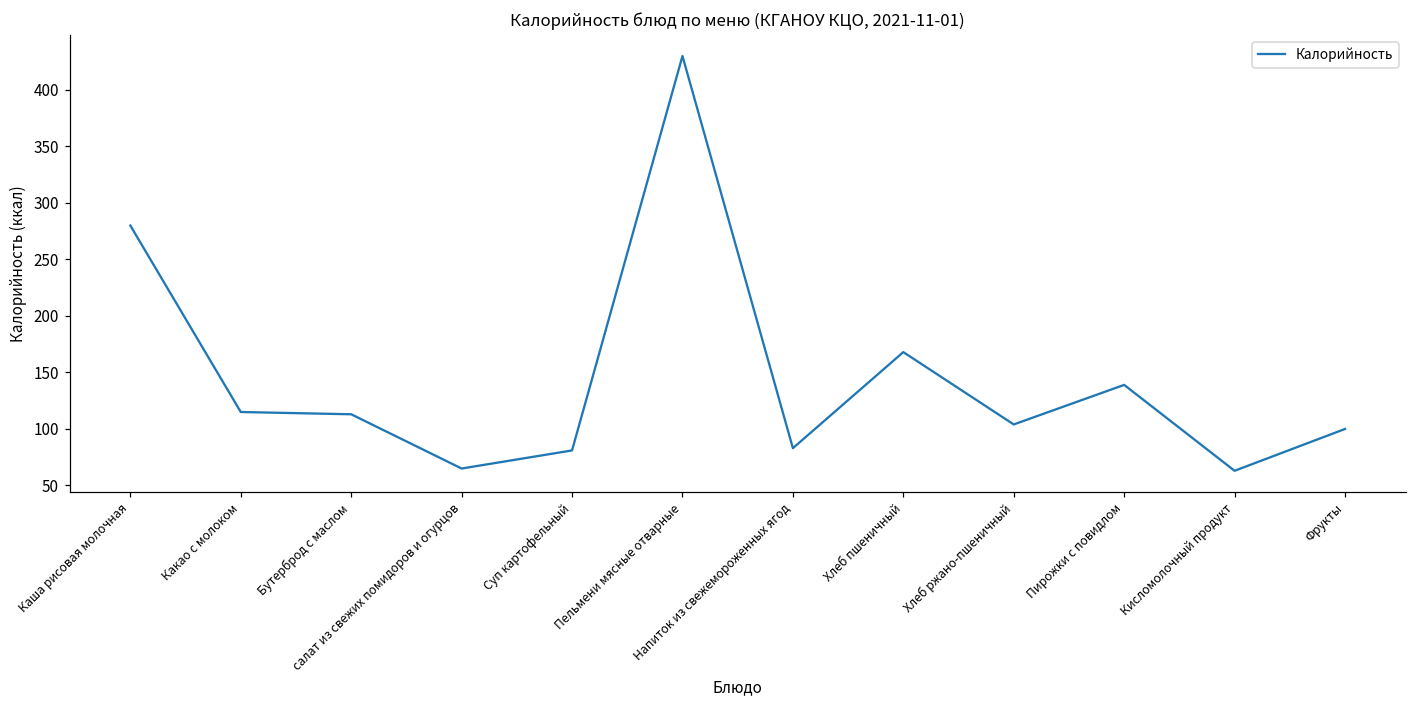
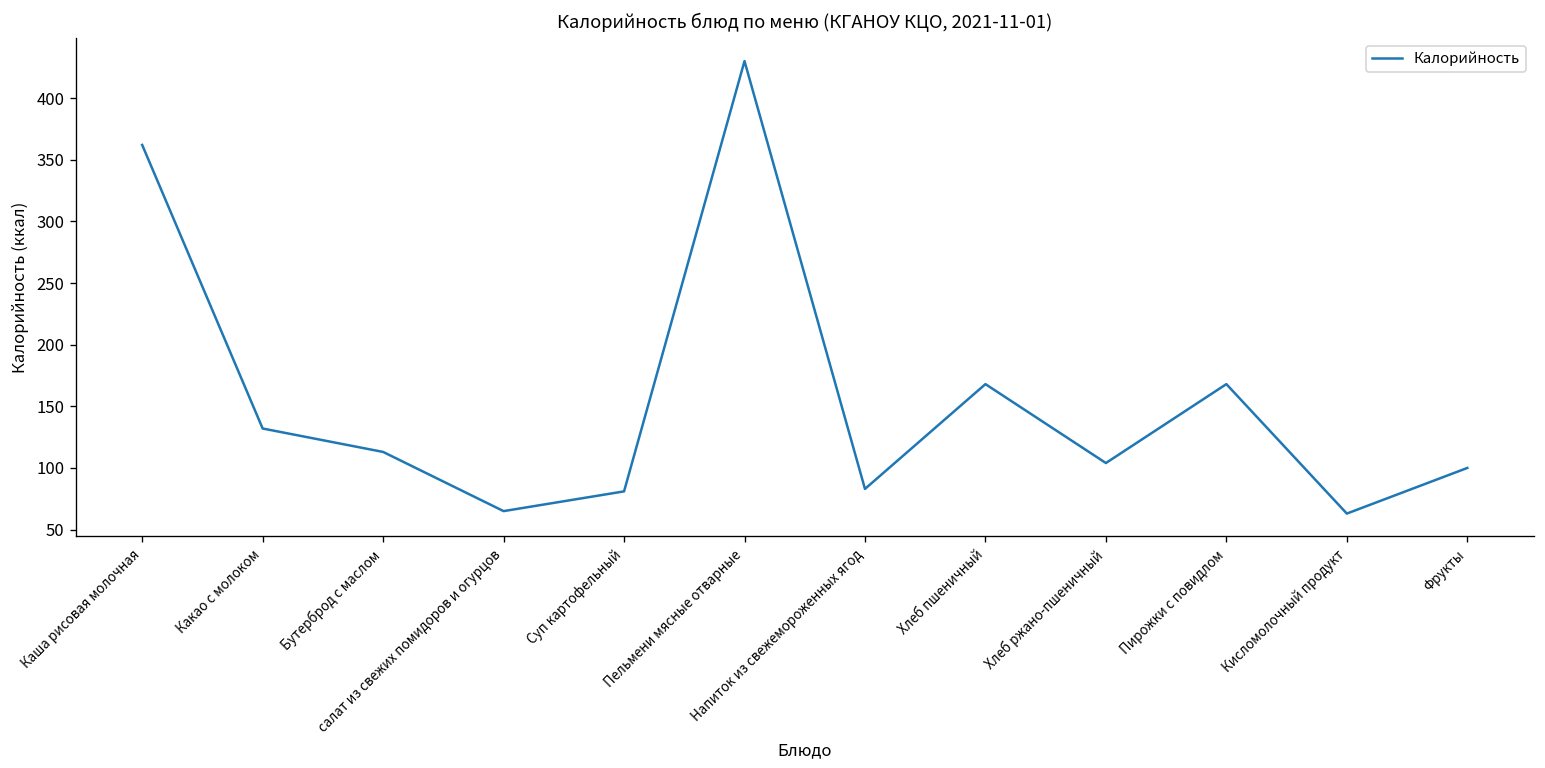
Каша рисовая молочная: 280 -> 362
Какао с молоком: 115 -> 132
Пирожки с повидлом: 139 -> 168
